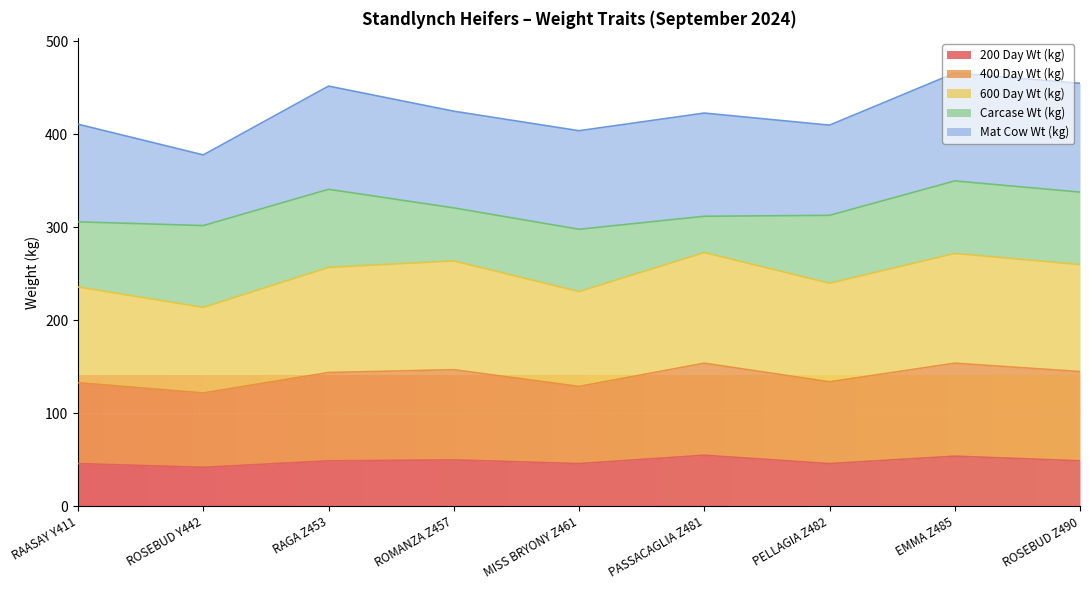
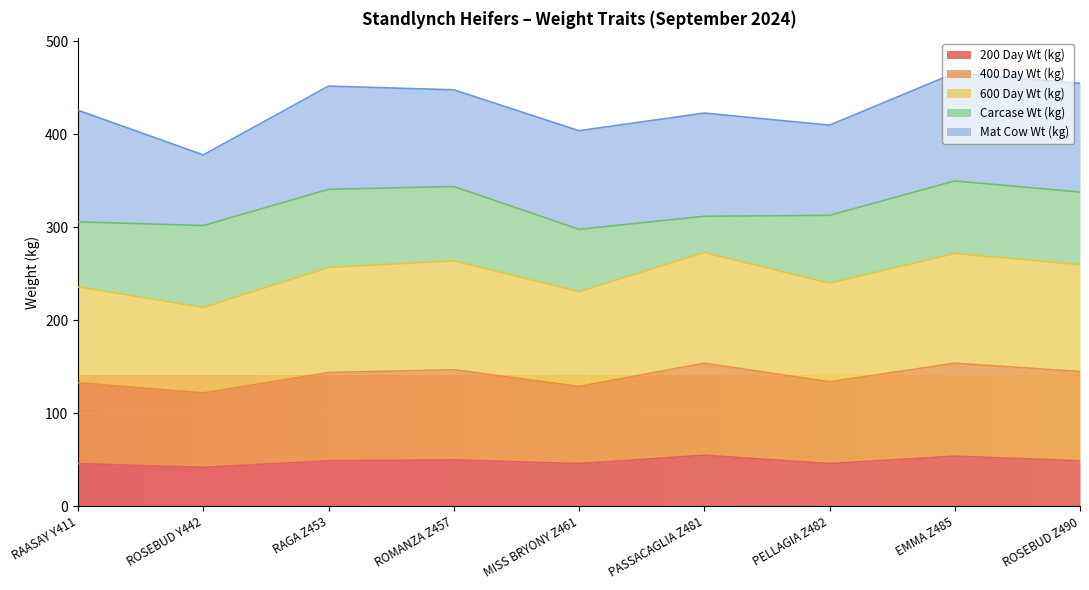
Mat Cow Wt (kg), RAASAY Y411: 110 -> 120
Carcase Wt (kg), ROMANZA Z457: 60 -> 80
